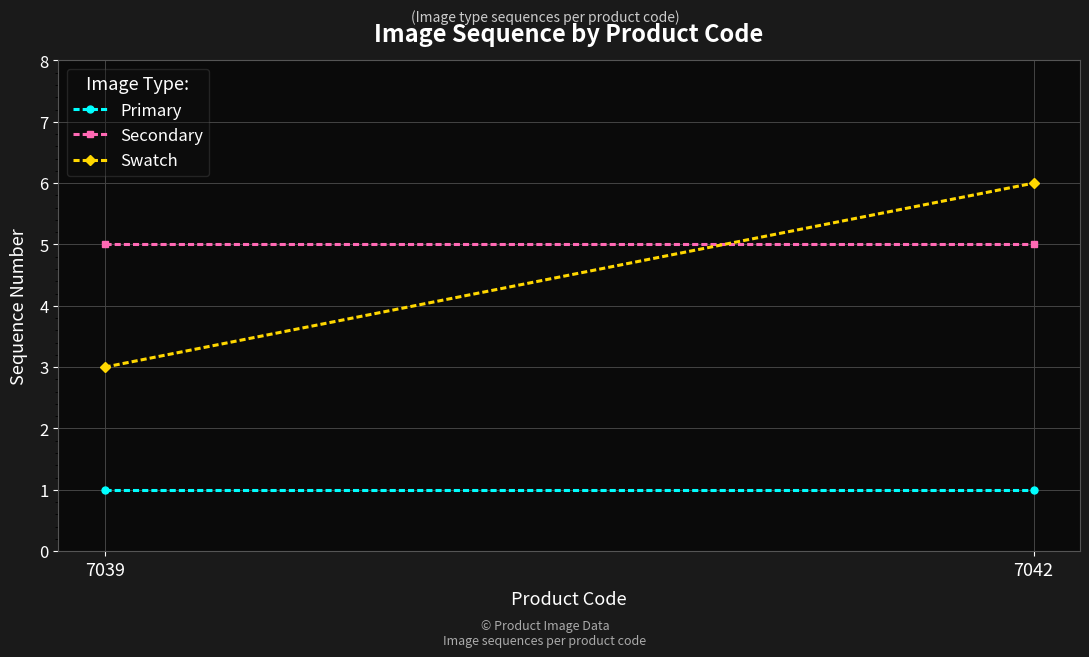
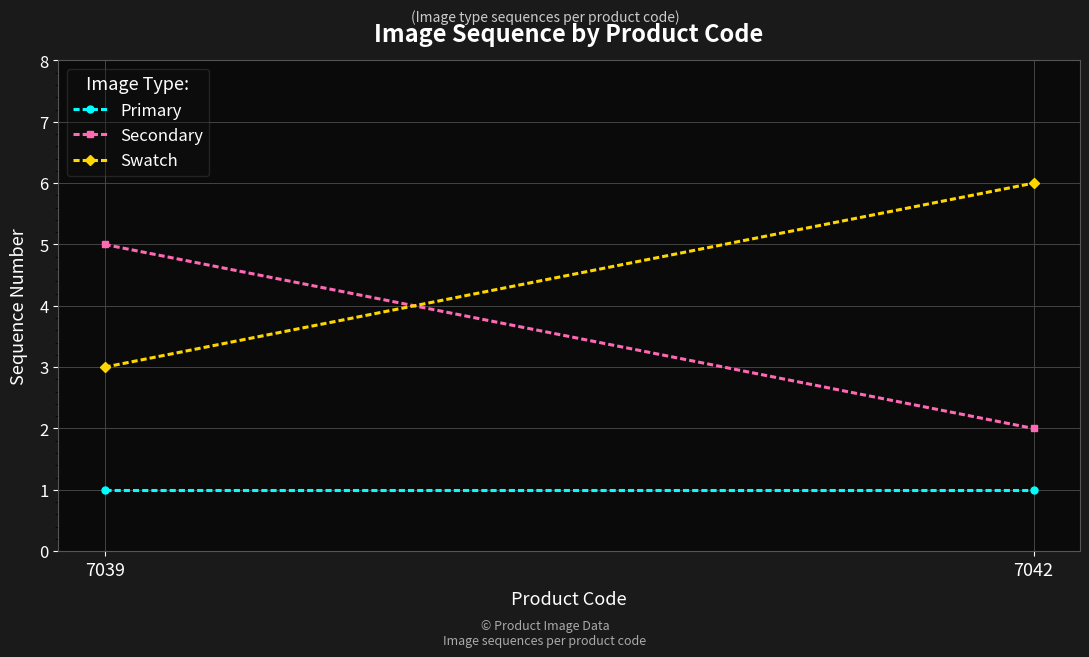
Secondary, 7042: 5 -> 2
